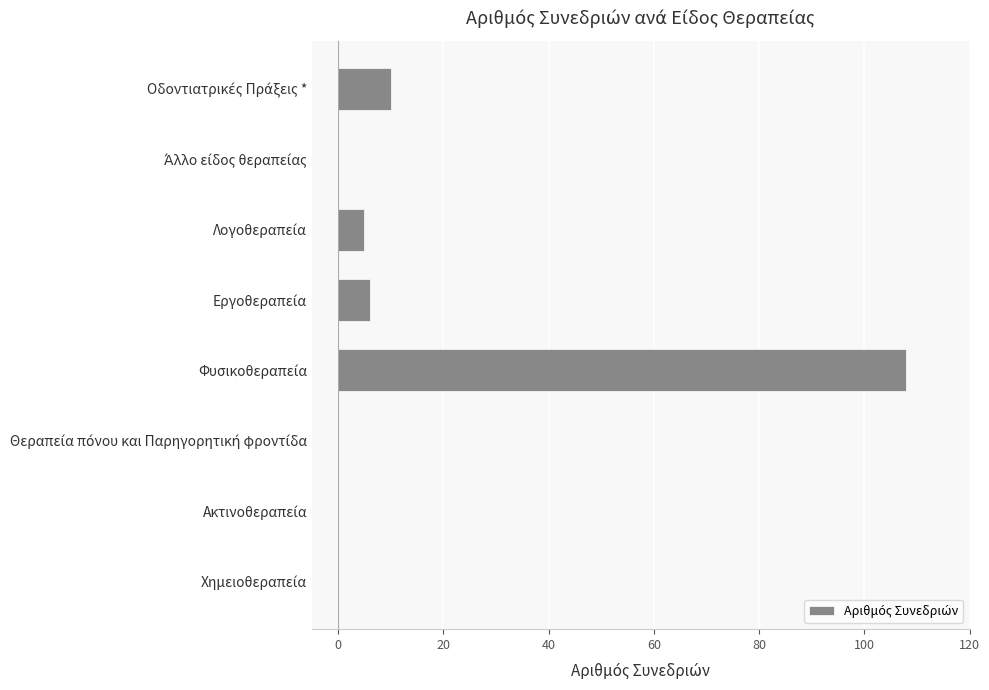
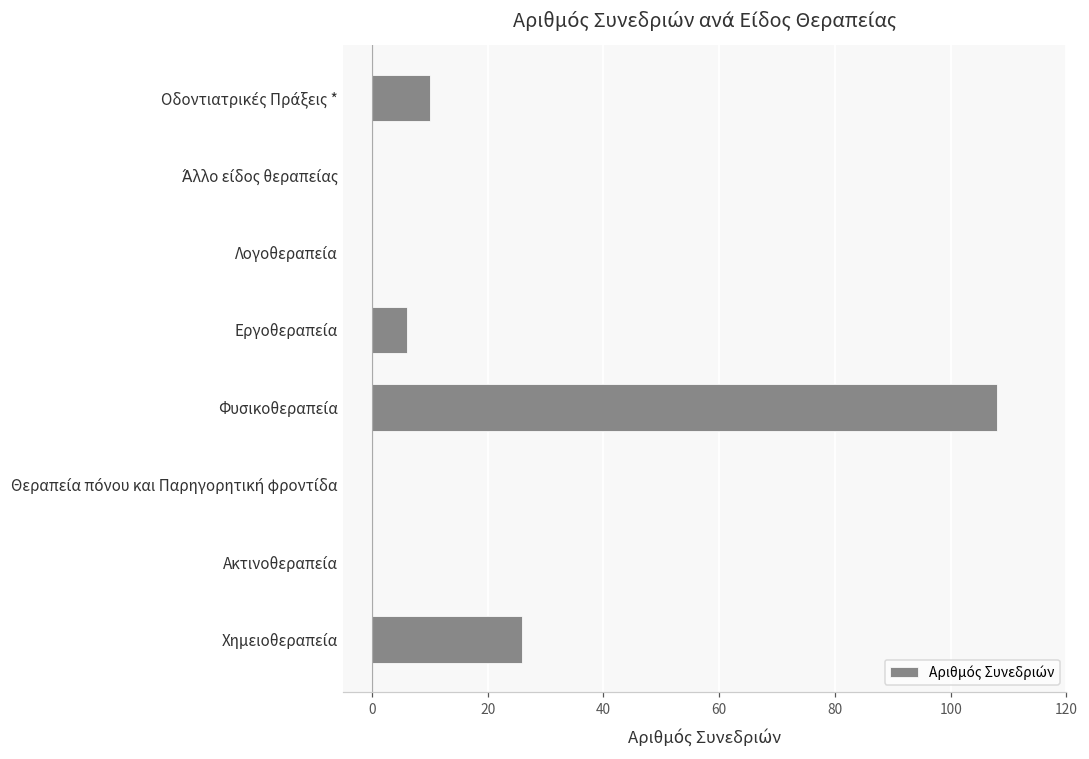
Λογοθεραπεία: 5 -> 0
Χημειοθεραπεία: 0 -> 26
